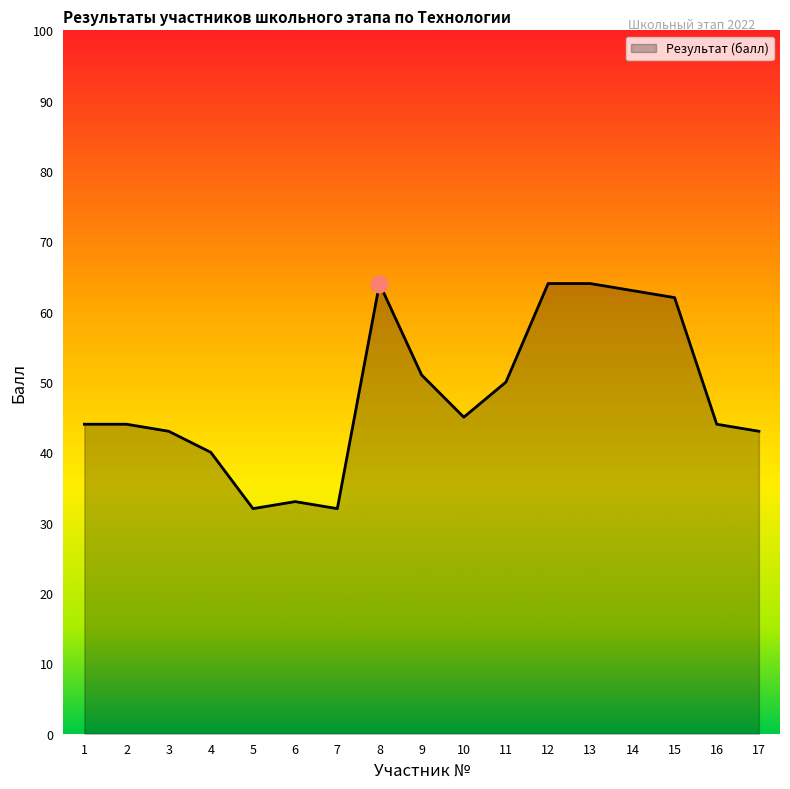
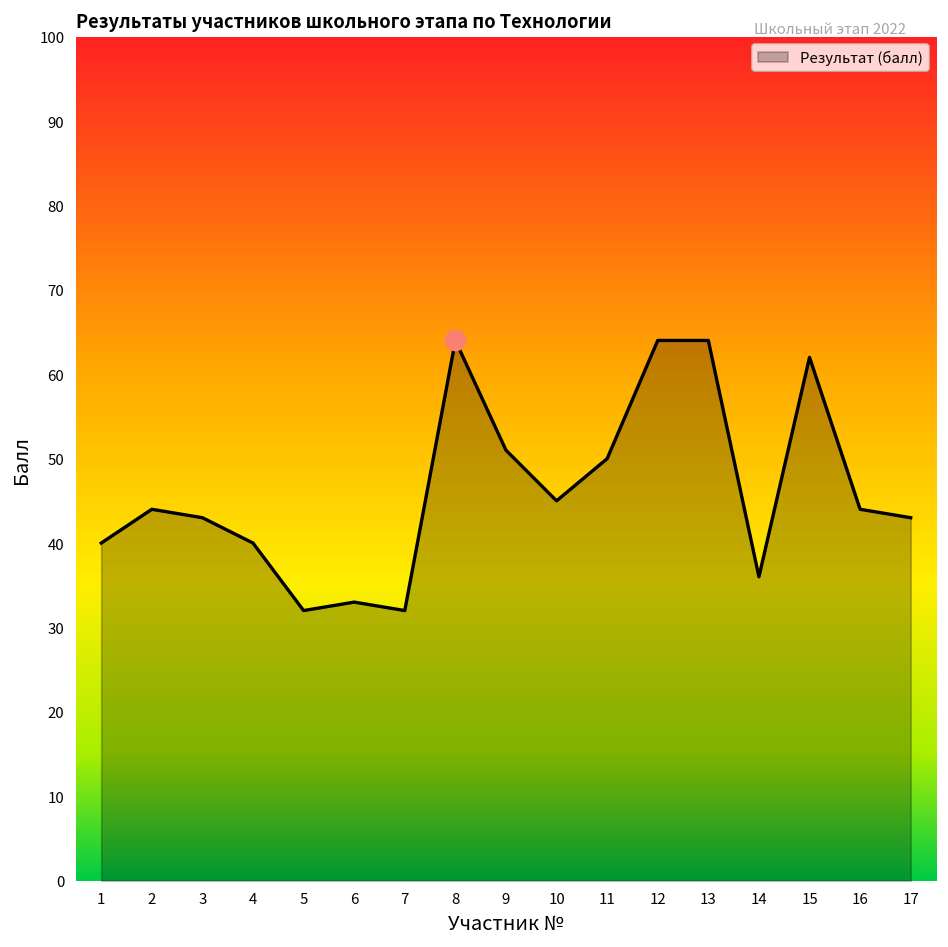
Результат (балл), 1: 44 -> 40
Результат (балл), 14: 63 -> 36
